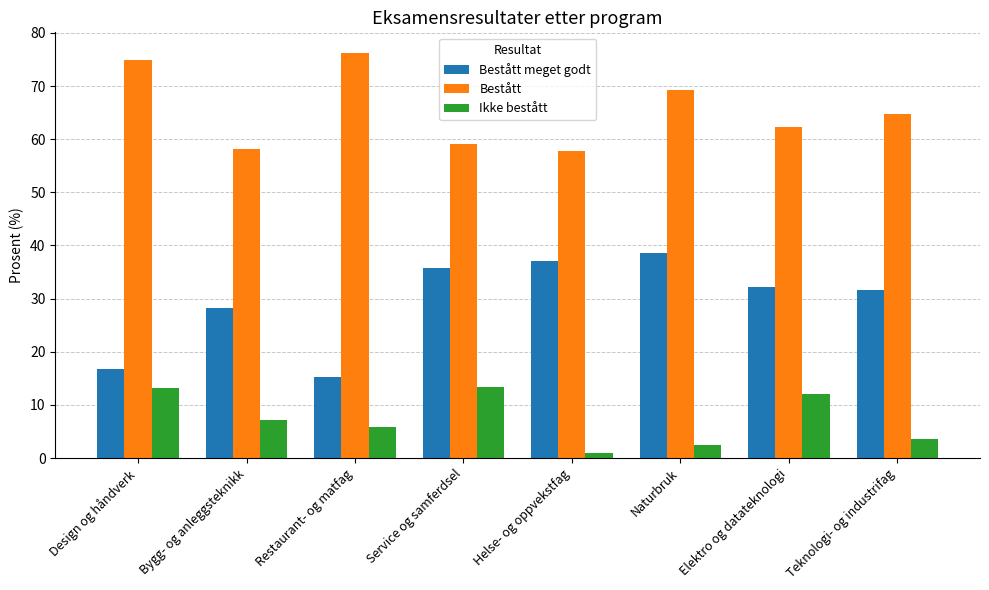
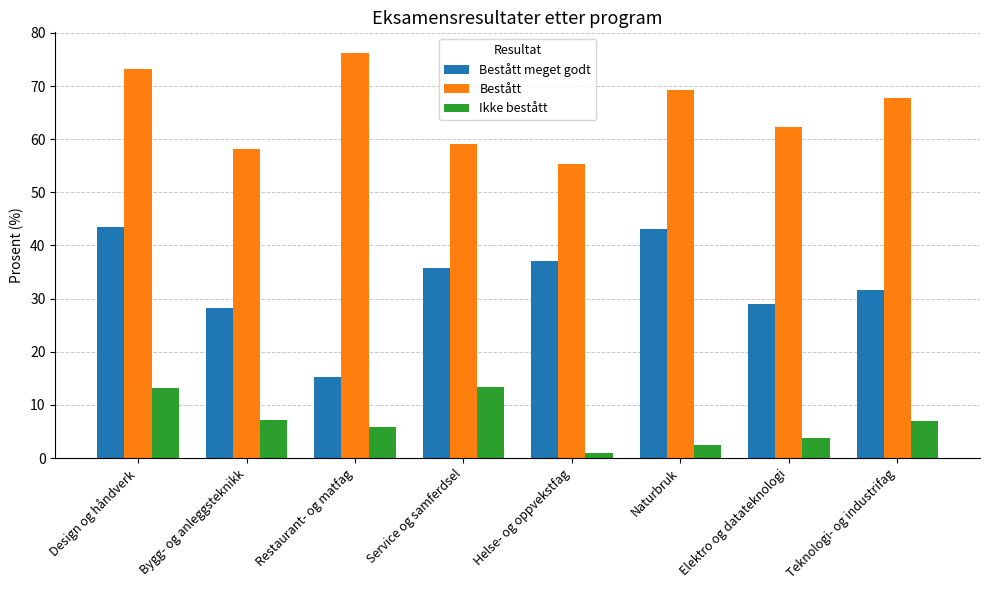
Bestått meget godt, Design og håndverk: 17 -> 44
Bestått, Design og håndverk: 75 -> 73
Bestått, Helse- og oppvekstfag: 58 -> 55
Bestått meget godt, Naturbruk: 39 -> 43
Bestått meget godt, Elektro og datateknologi: 32 -> 29
Ikke bestått, Elektro og datateknologi: 12 -> 4
Bestått, Teknologi- og industrifag: 65 -> 68
Ikke bestått, Teknologi- og industrifag: 4 -> 7
